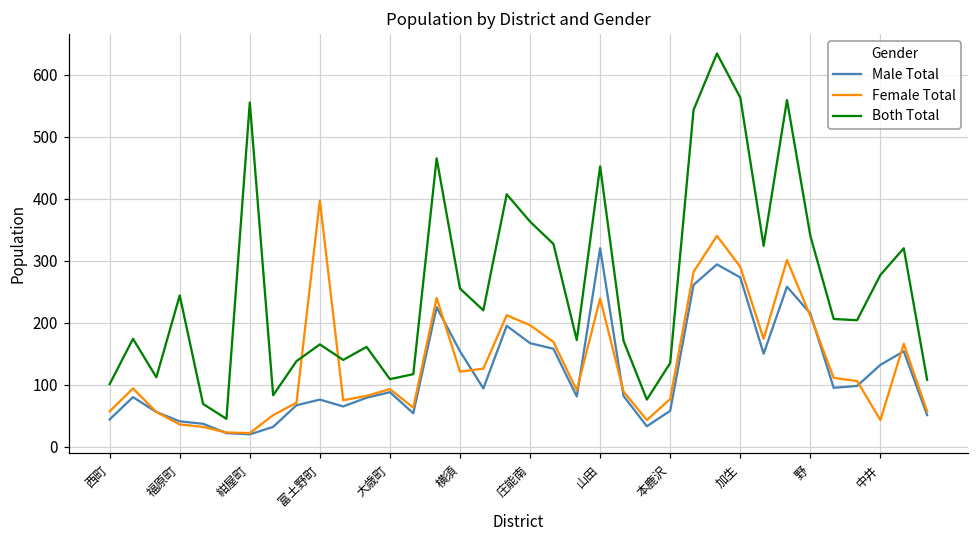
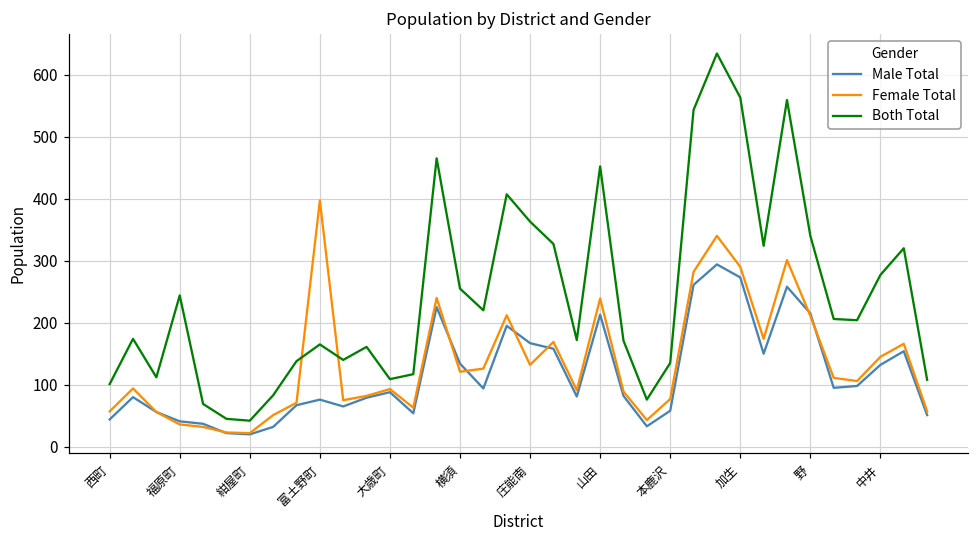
Both Total, 紺屋町: 560 -> 40
Male Total, 横須: 150 -> 130
Female Total, 庄能南: 200 -> 130
Male Total, 山田: 320 -> 210
Female Total, 中井: 40 -> 150
